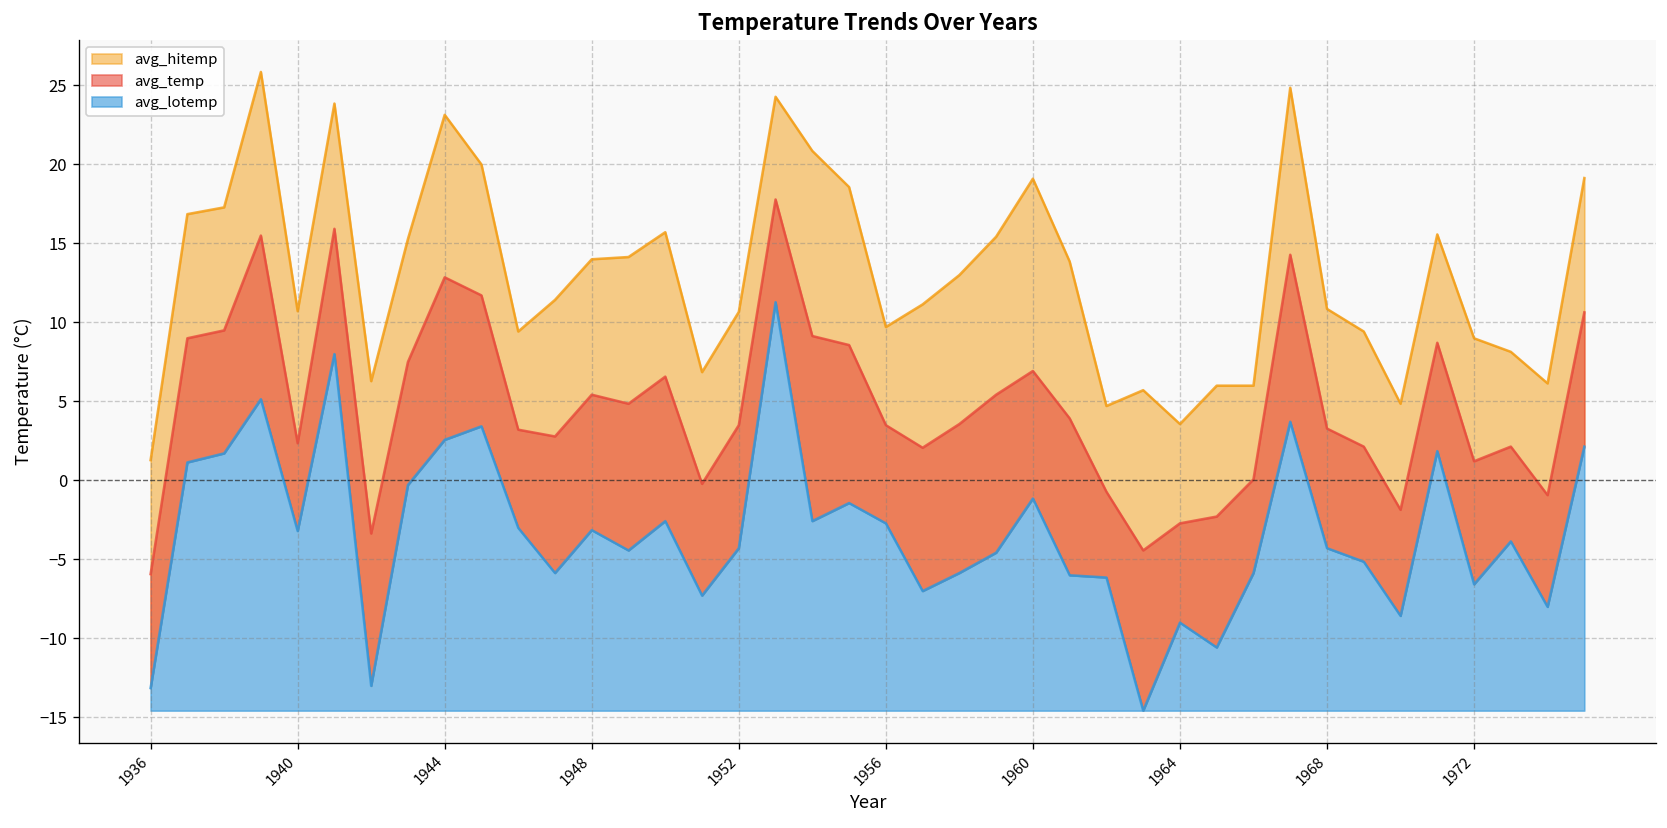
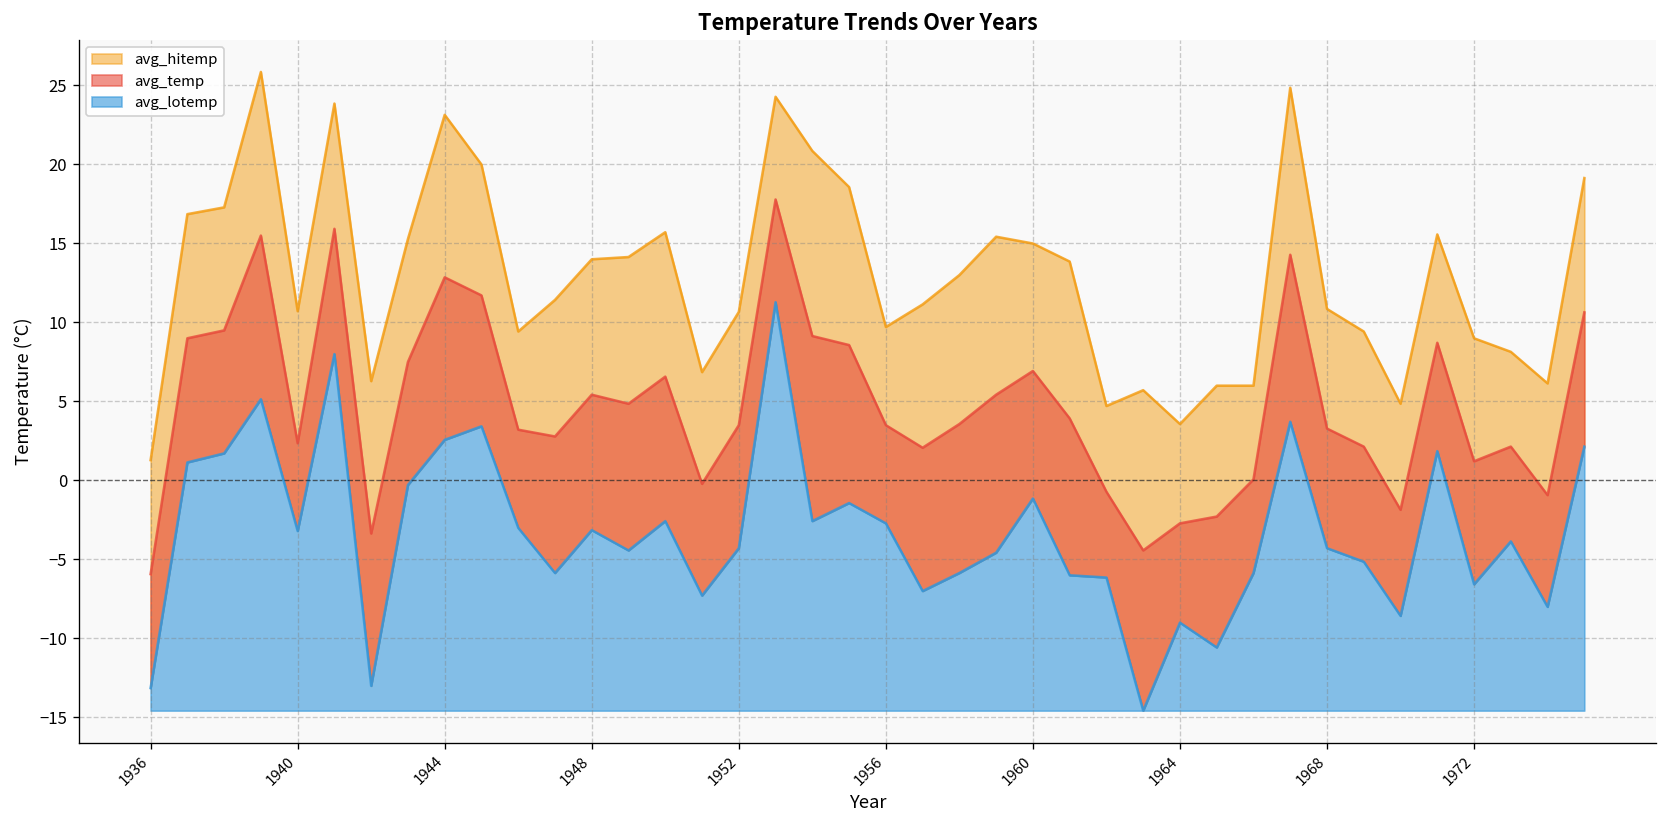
avg_hitemp, 1960: 19.1 -> 15.0
